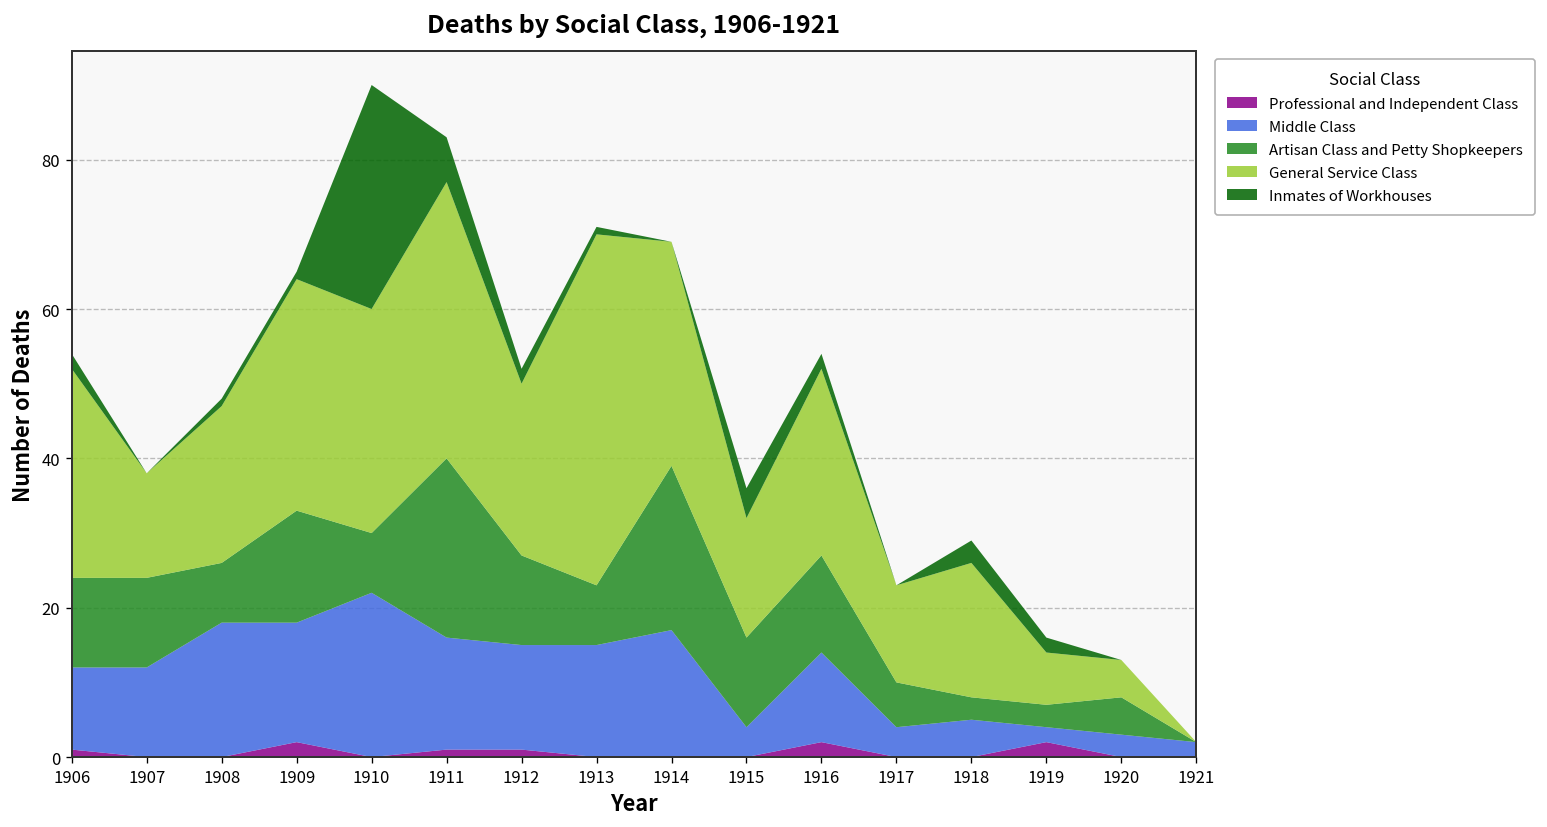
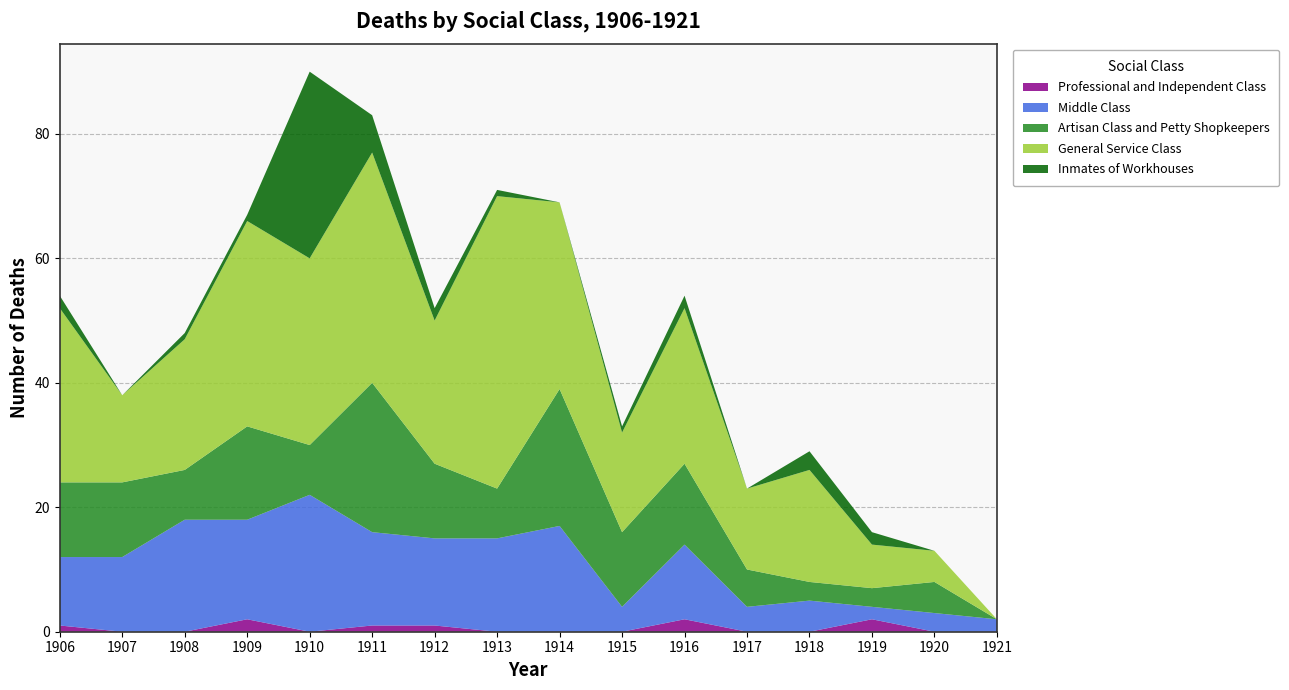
General Service Class, 1909: 31 -> 33
Inmates of Workhouses, 1915: 4 -> 1
